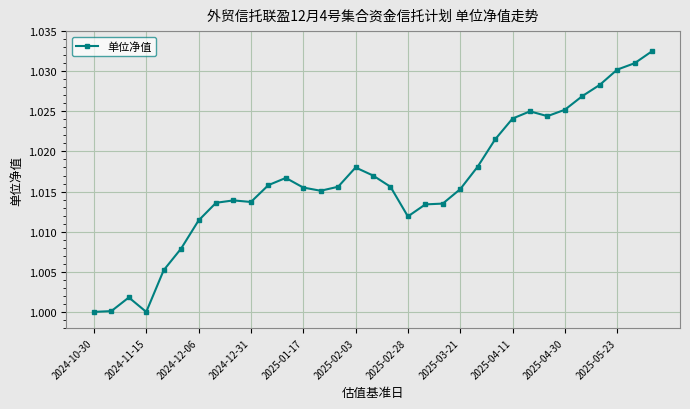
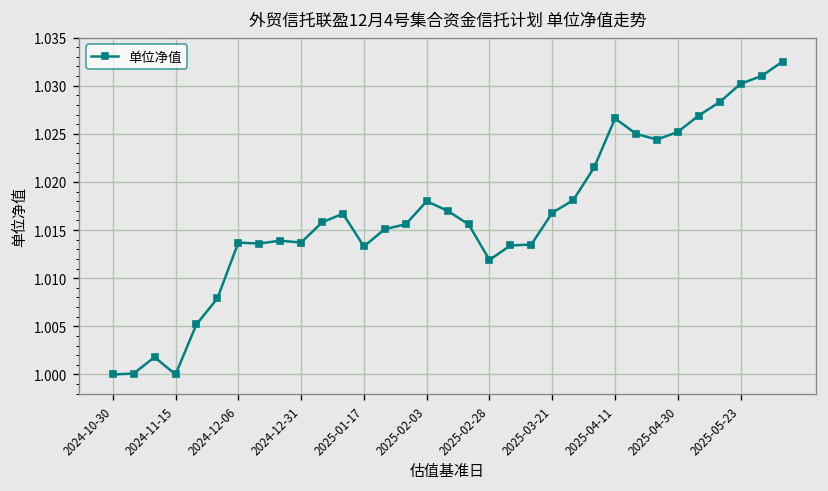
2024-12-06: 1.011 -> 1.014
2025-01-17: 1.016 -> 1.013
2025-03-21: 1.015 -> 1.017
2025-04-11: 1.024 -> 1.027
